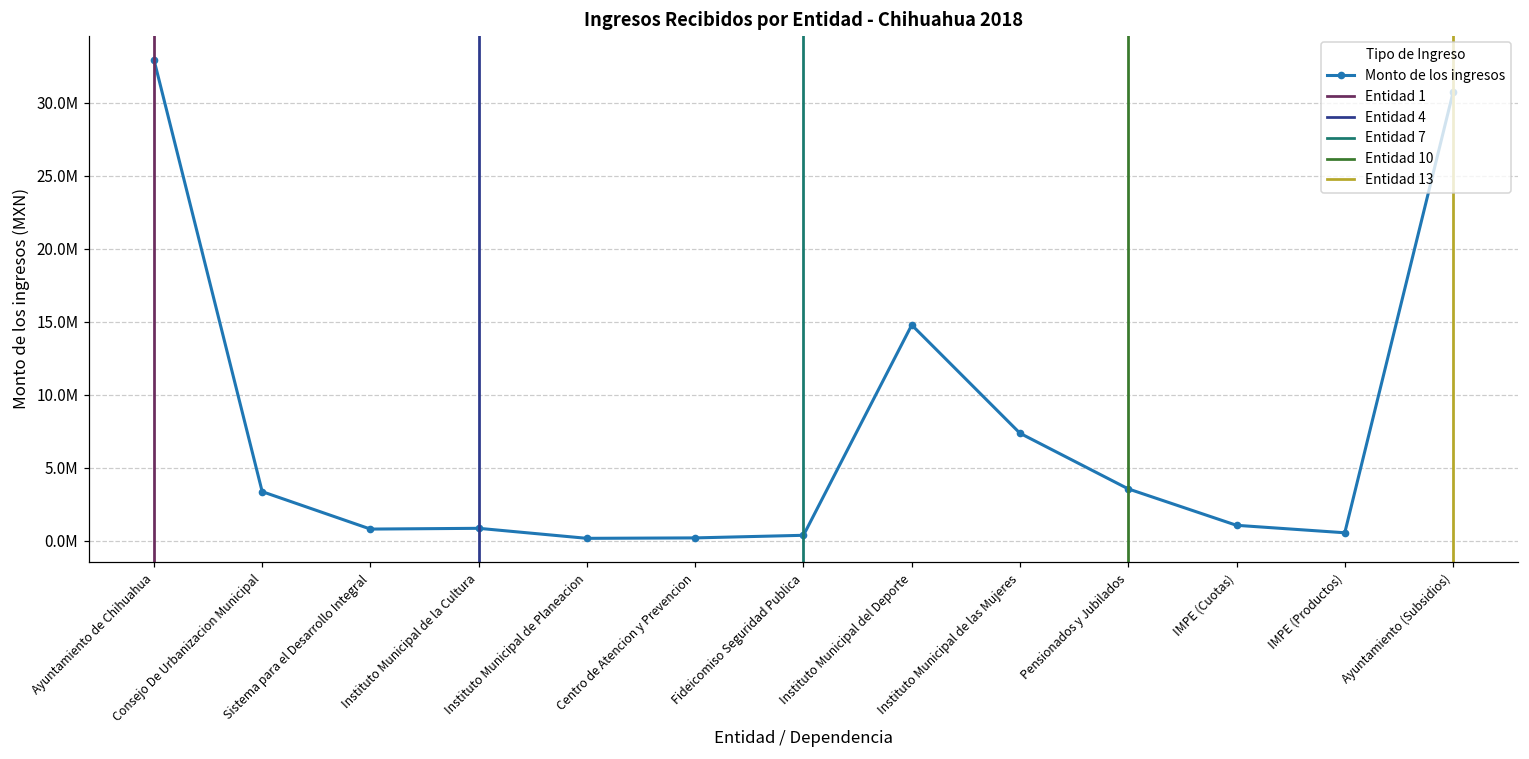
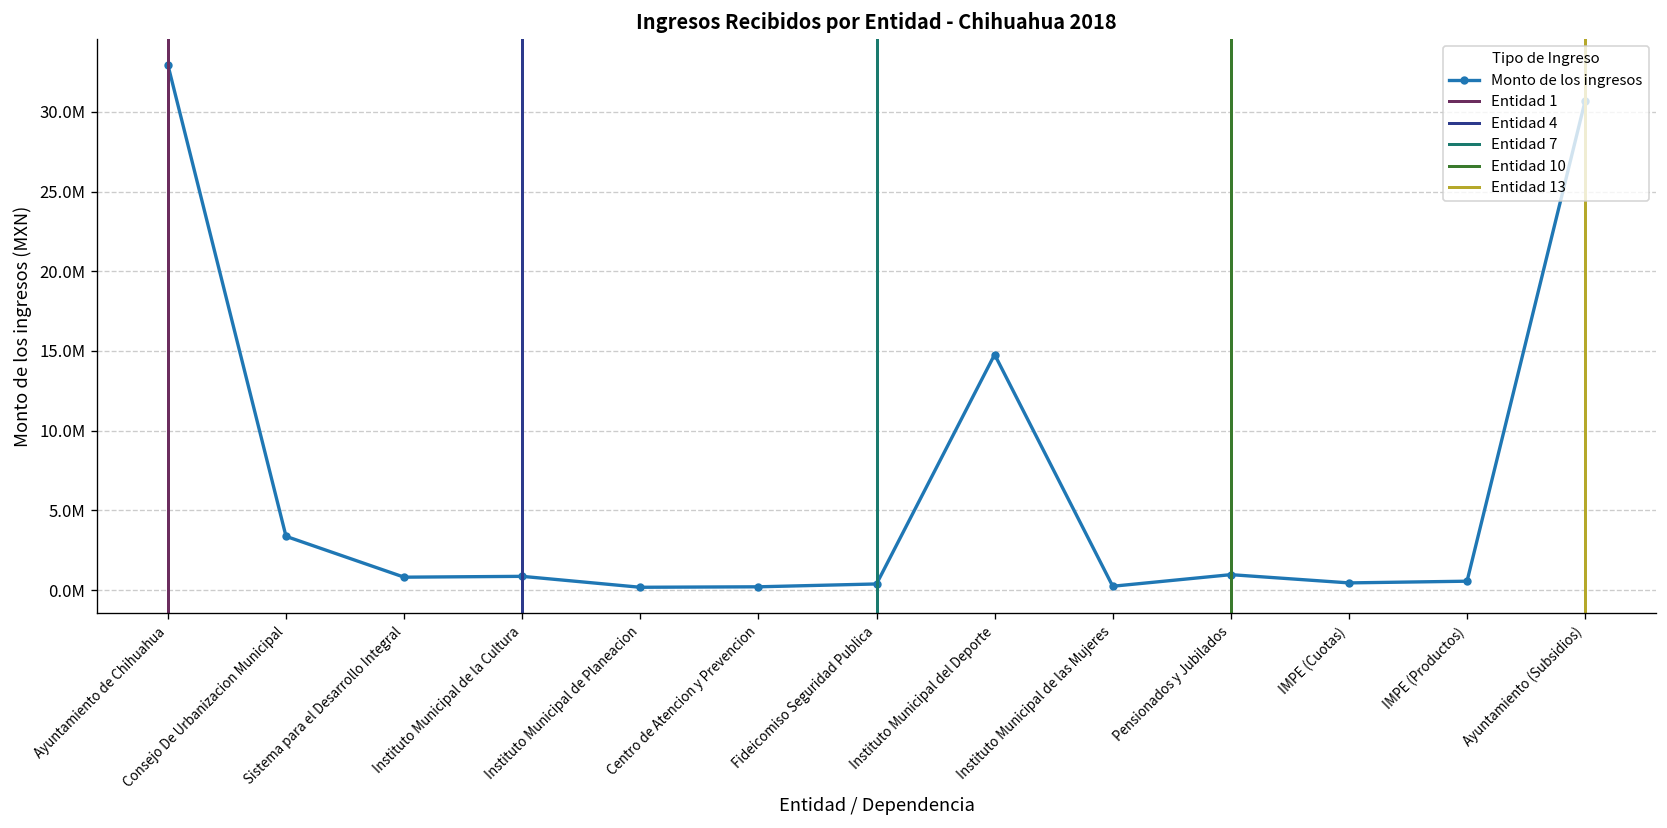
Instituto Municipal de las Mujeres: 7400000 -> 200000
Pensionados y Jubilados: 3600000 -> 1000000
IMPE (Cuotas): 1100000 -> 400000
